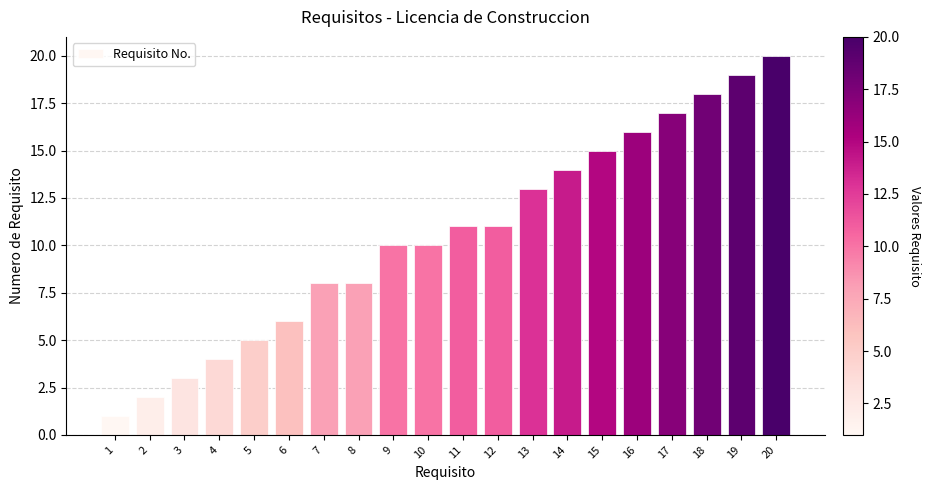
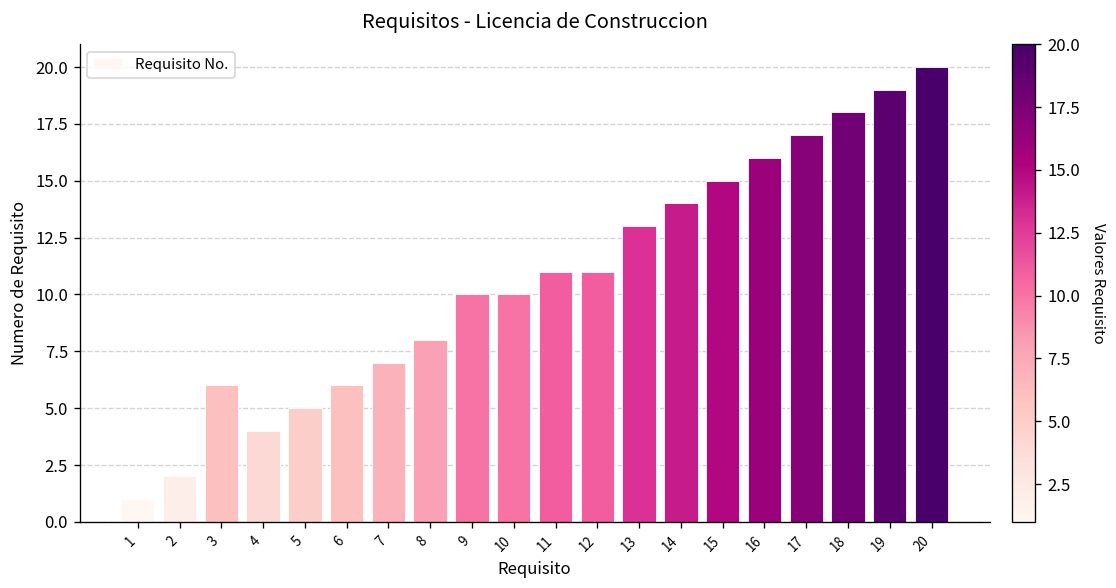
3: 3 -> 6
7: 8 -> 7
